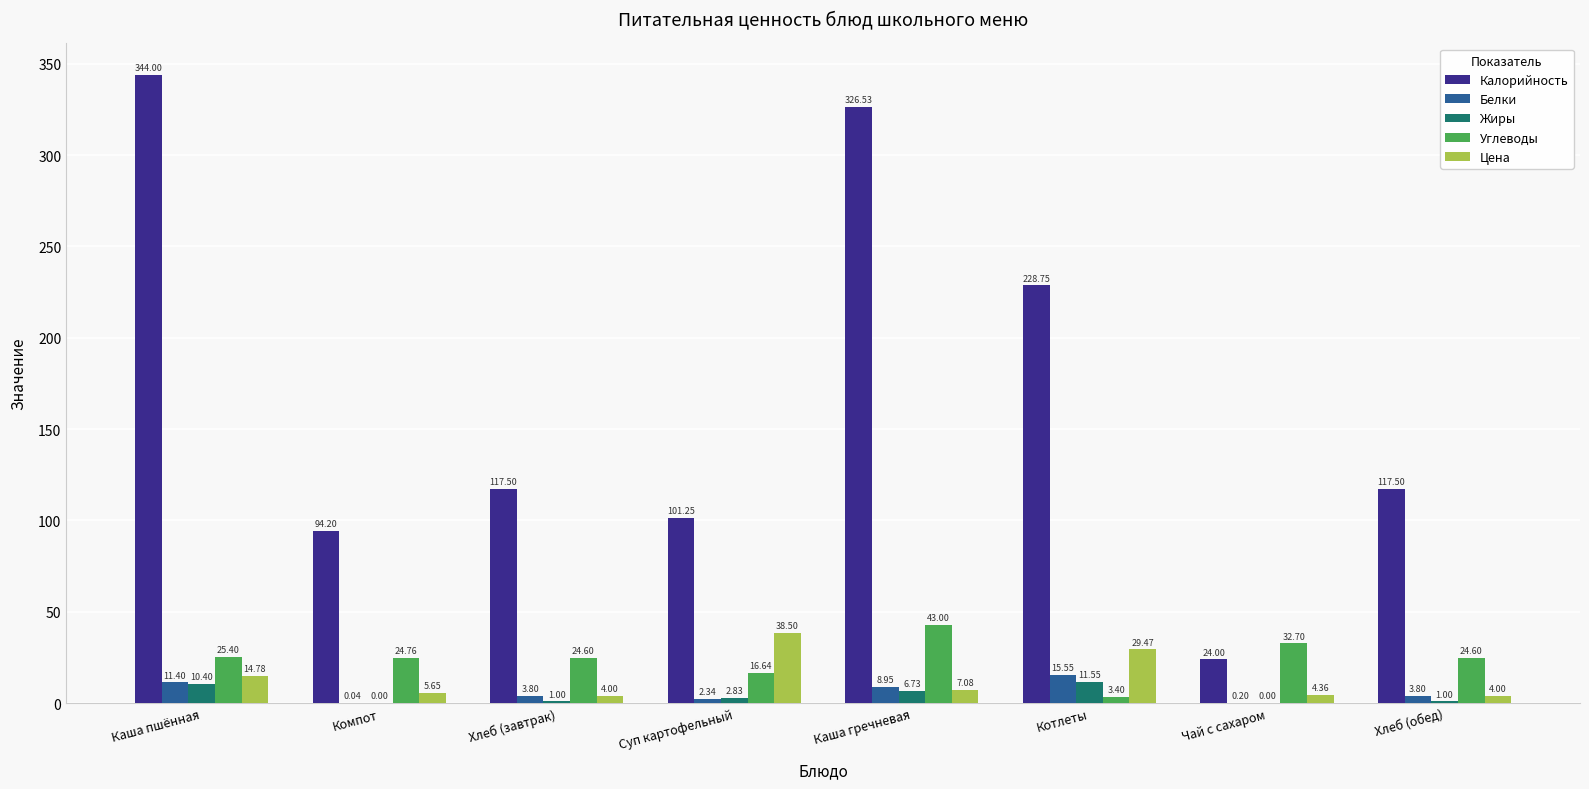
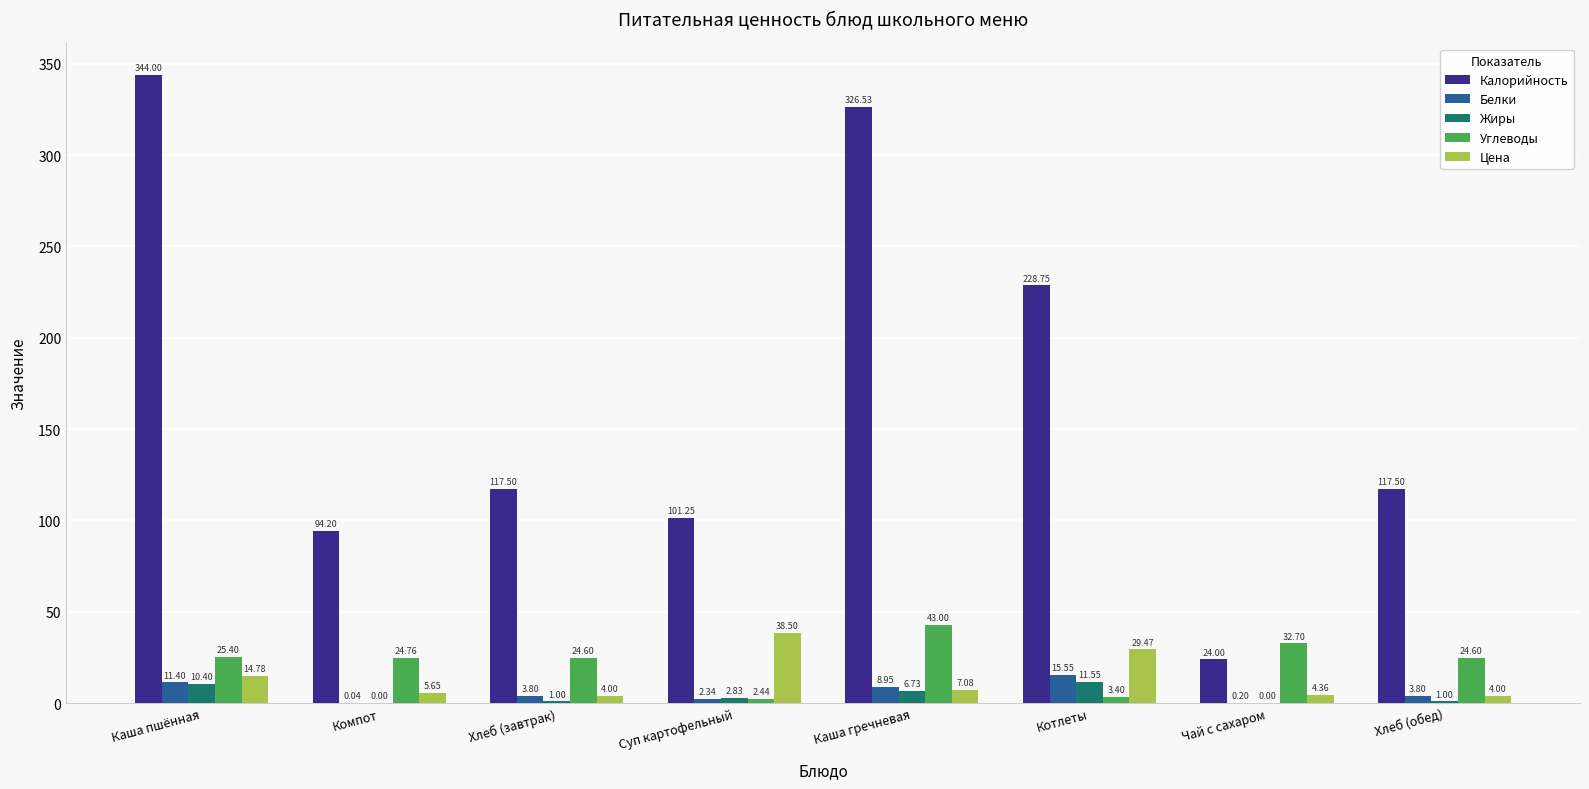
Углеводы, Суп картофельный: 16.64 -> 2.44
